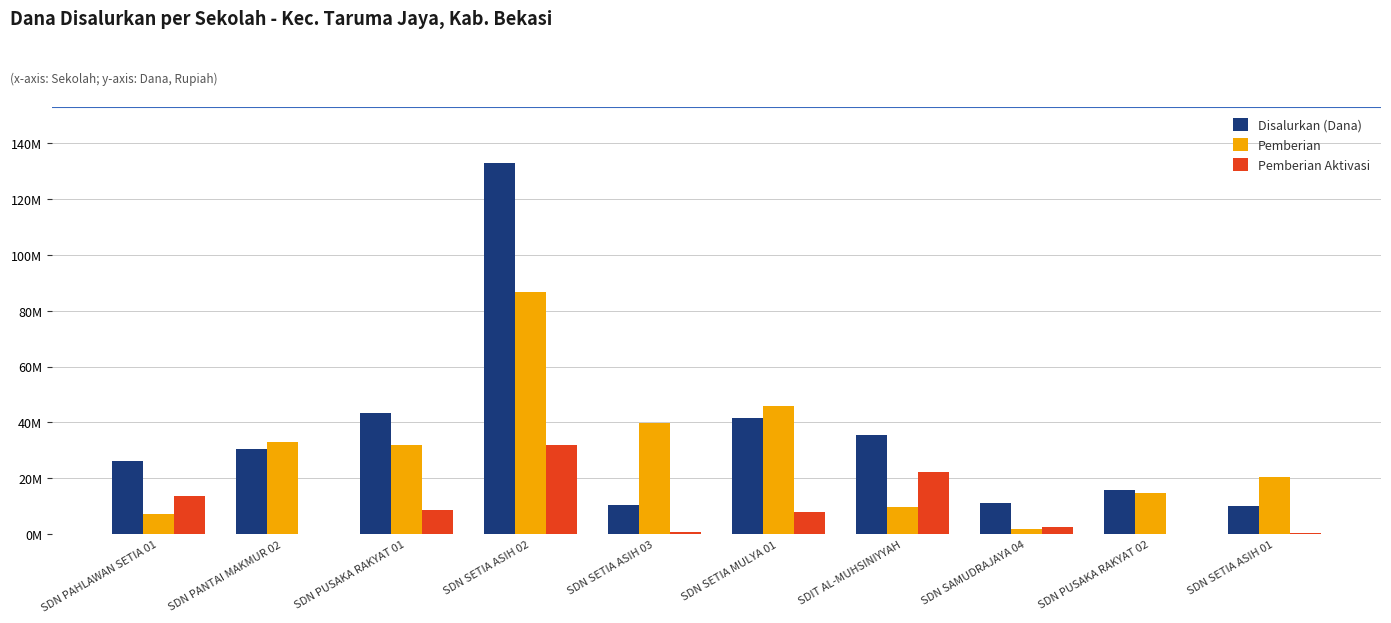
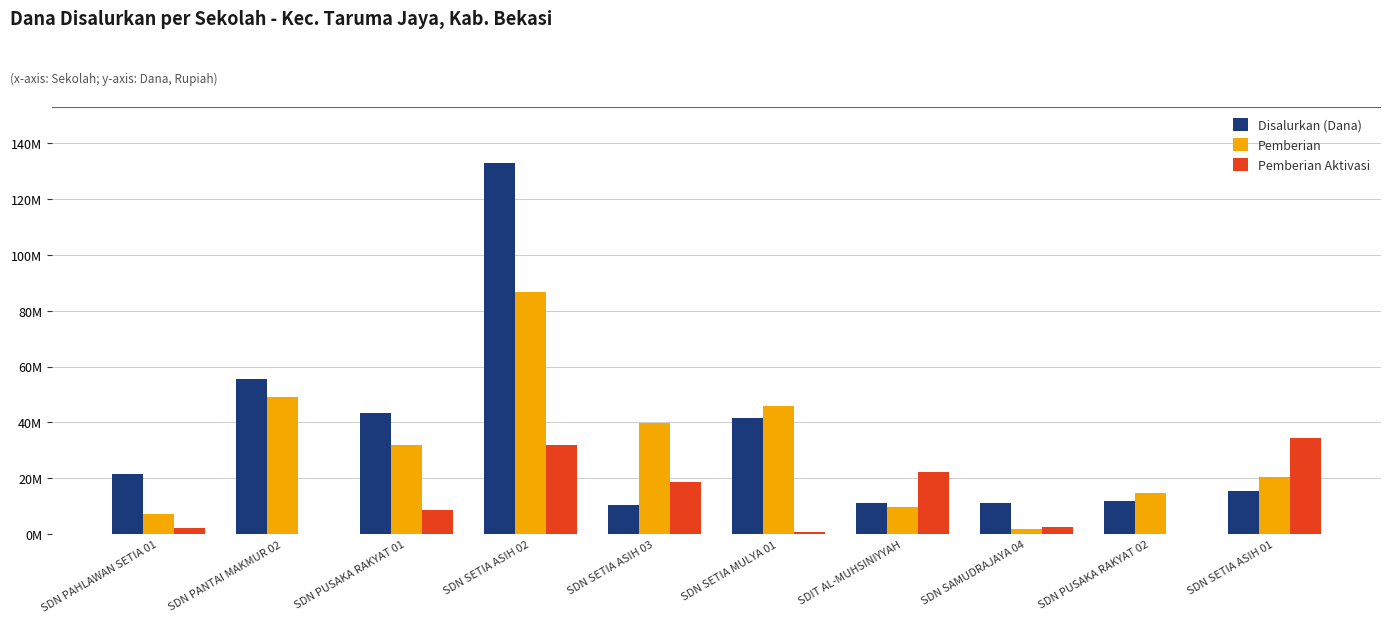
Disalurkan (Dana), SDN PAHLAWAN SETIA 01: 26000000 -> 21000000
Pemberian Aktivasi, SDN PAHLAWAN SETIA 01: 14000000 -> 2000000
Disalurkan (Dana), SDN PANTAI MAKMUR 02: 30000000 -> 56000000
Pemberian, SDN PANTAI MAKMUR 02: 33000000 -> 49000000
Pemberian Aktivasi, SDN SETIA ASIH 03: 1000000 -> 19000000
Pemberian Aktivasi, SDN SETIA MULYA 01: 8000000 -> 1000000
Disalurkan (Dana), SDIT AL-MUHSINIYYAH: 36000000 -> 11000000
Disalurkan (Dana), SDN PUSAKA RAKYAT 02: 16000000 -> 12000000
Disalurkan (Dana), SDN SETIA ASIH 01: 10000000 -> 15000000
Pemberian Aktivasi, SDN SETIA ASIH 01: 0 -> 34000000
